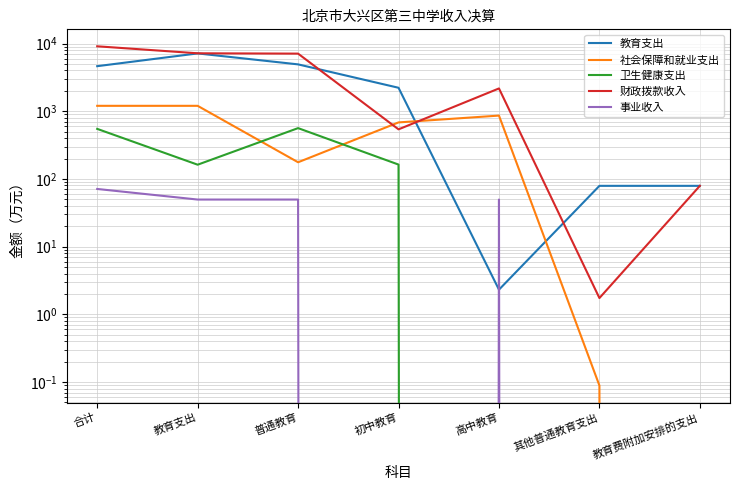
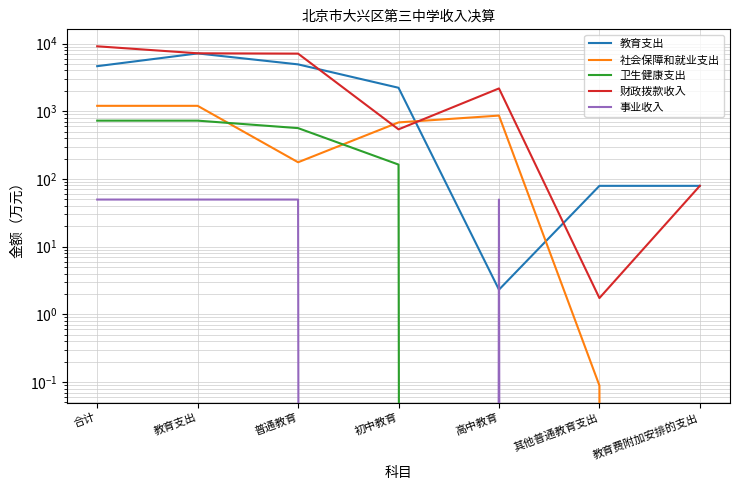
卫生健康支出, 合计: 500 -> 700
事业收入, 合计: 70 -> 50
卫生健康支出, 教育支出: 160 -> 700
